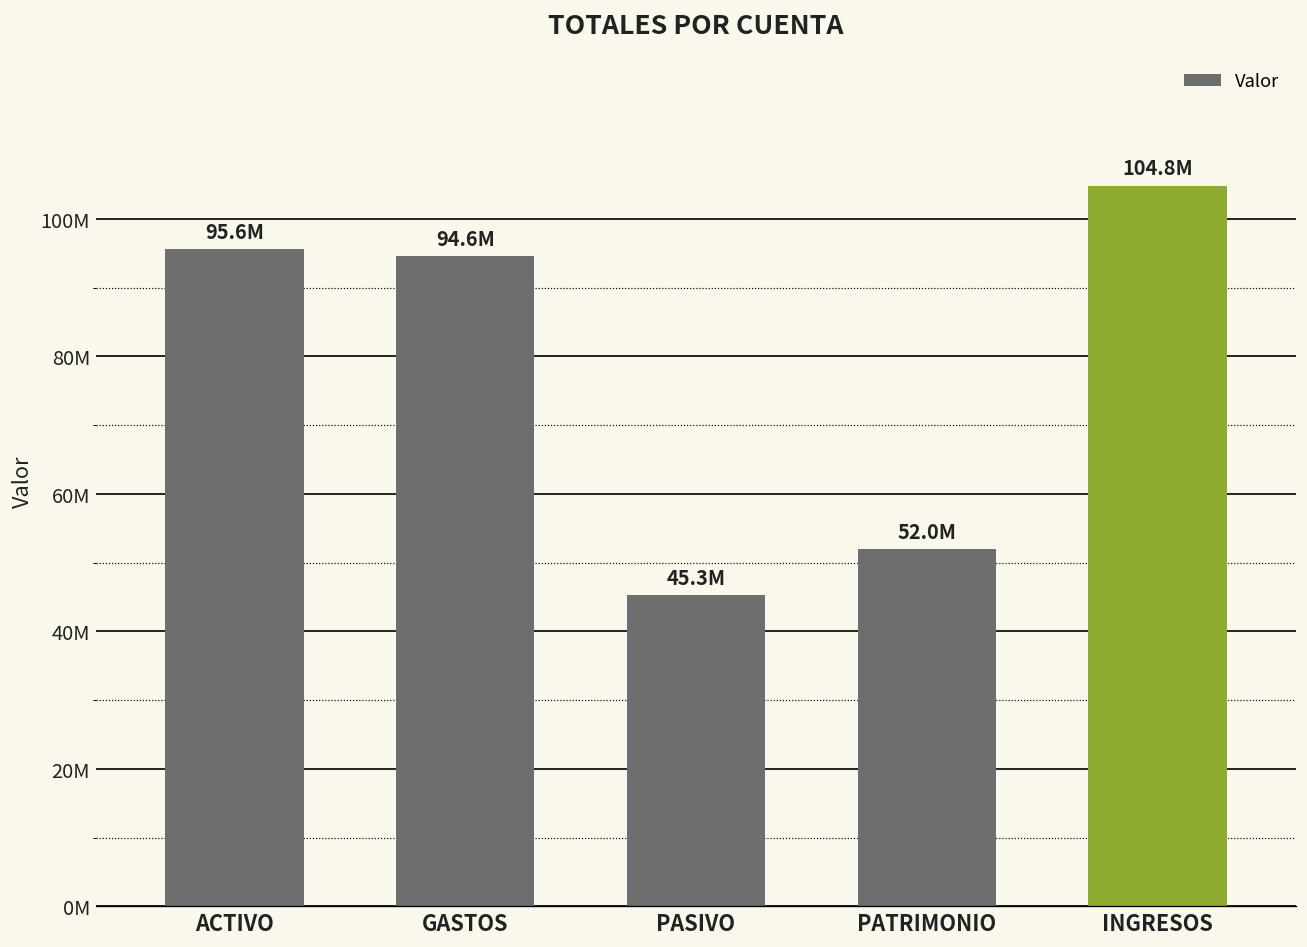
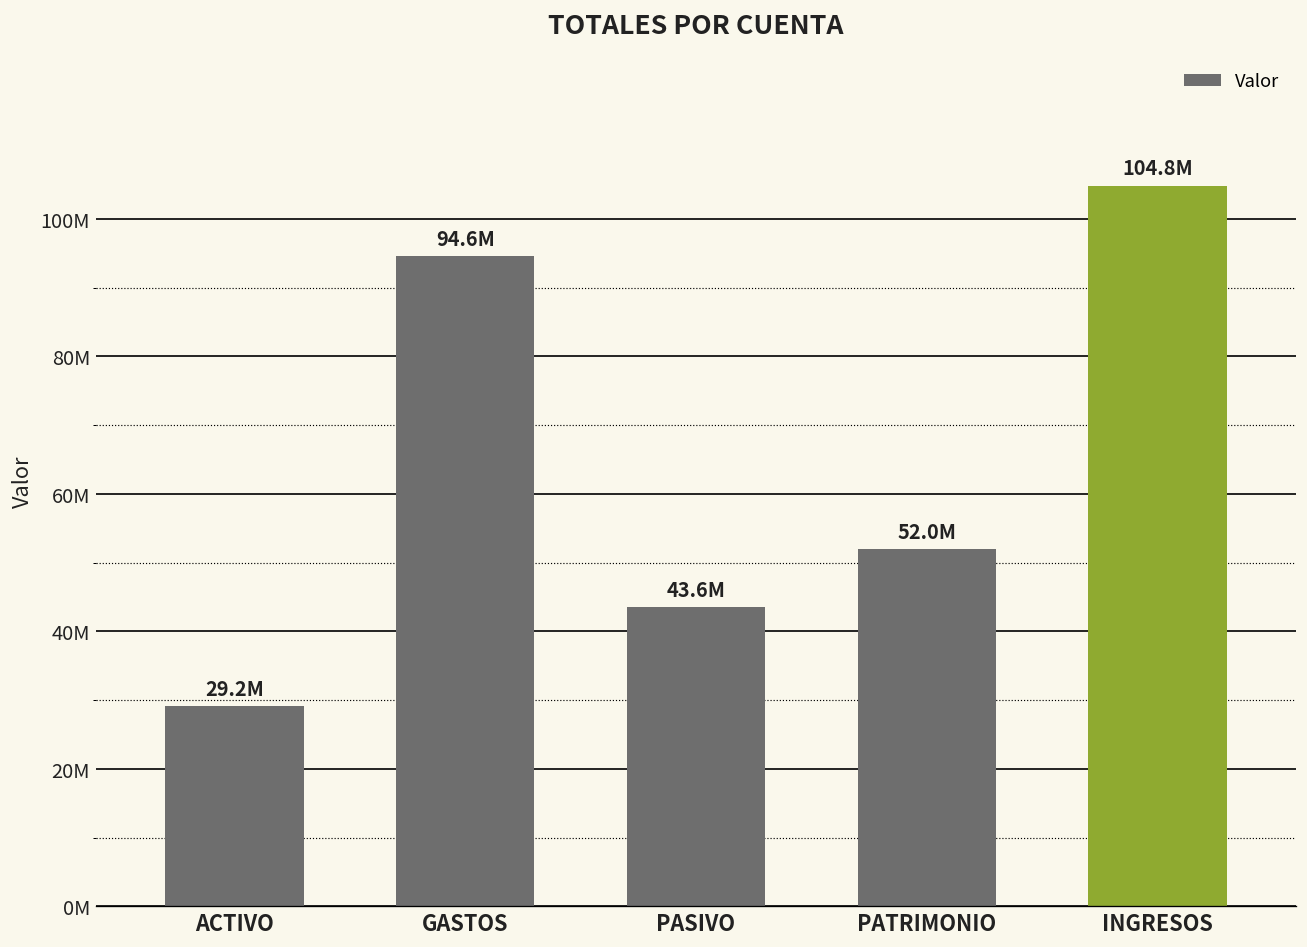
ACTIVO: 95.6M -> 29.2M
PASIVO: 45.3M -> 43.6M
